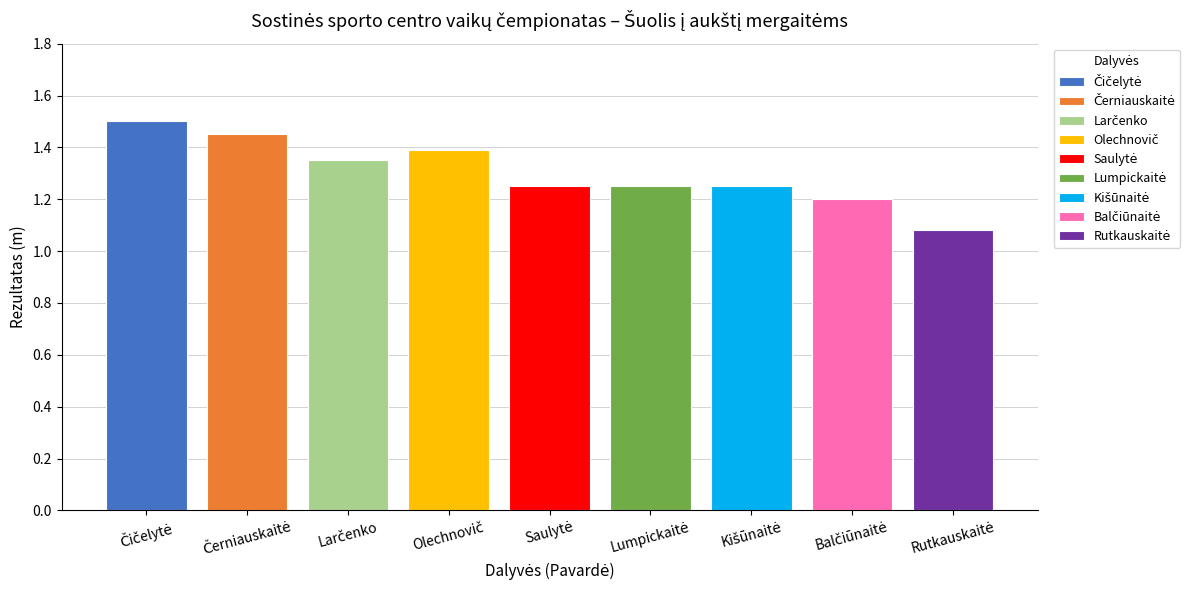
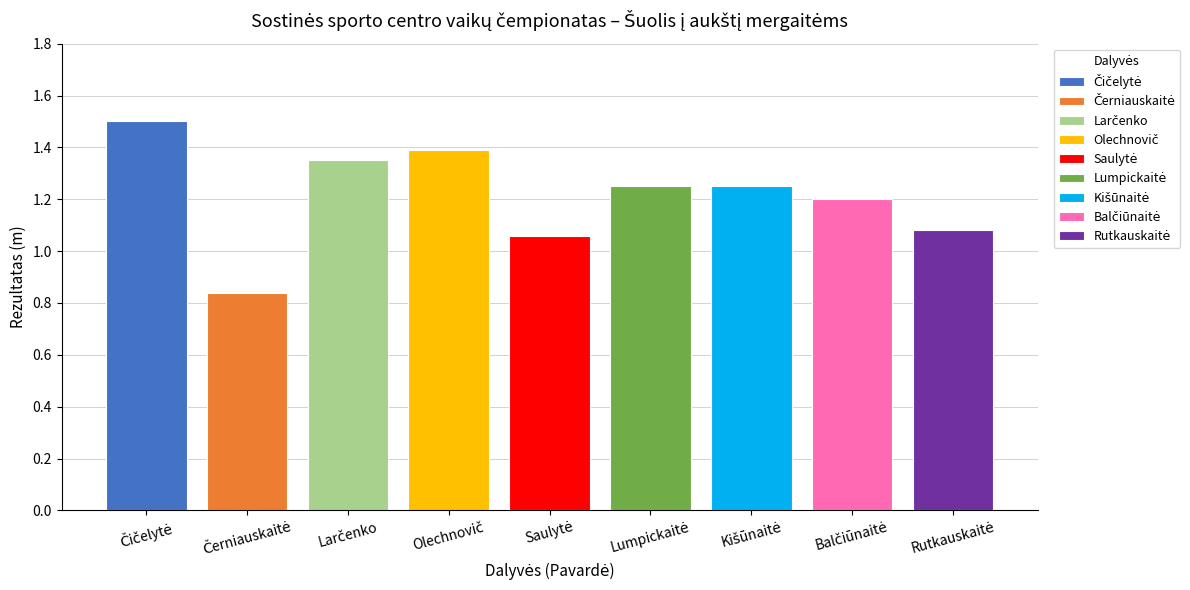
Černiauskaitė: 1.45 -> 0.84
Saulytė: 1.25 -> 1.06
